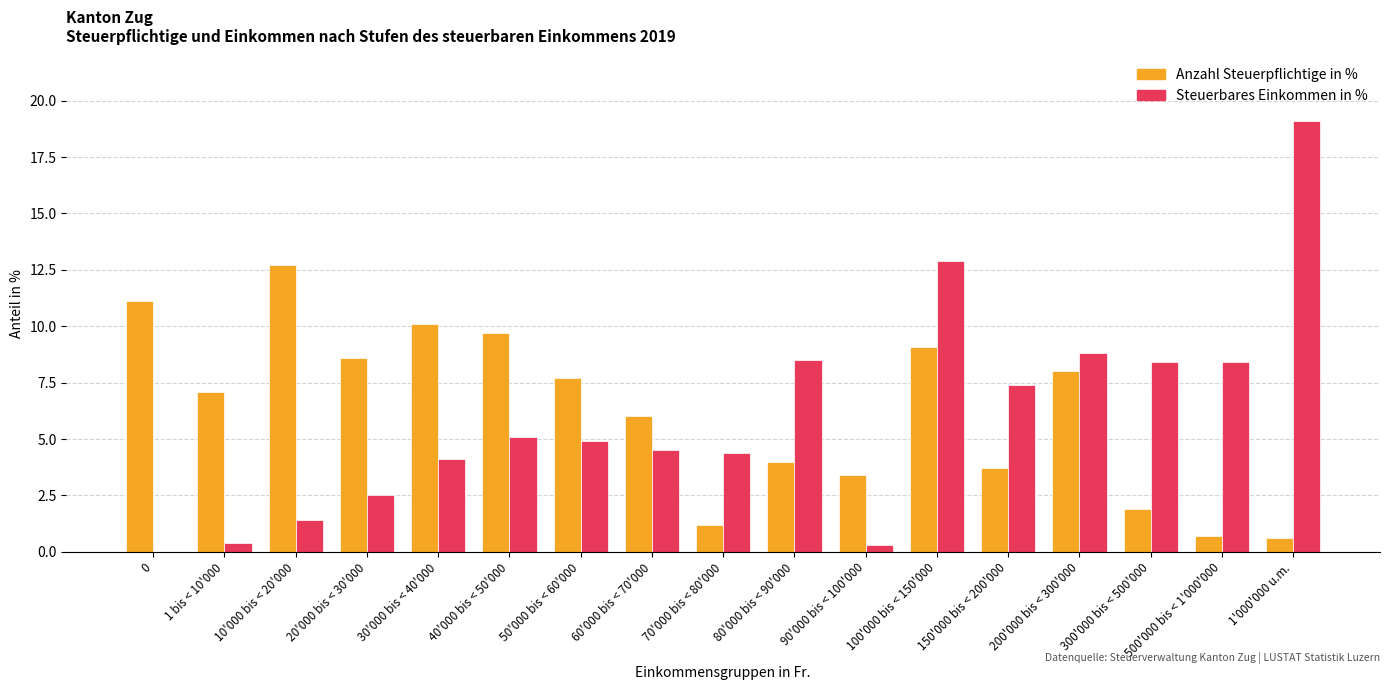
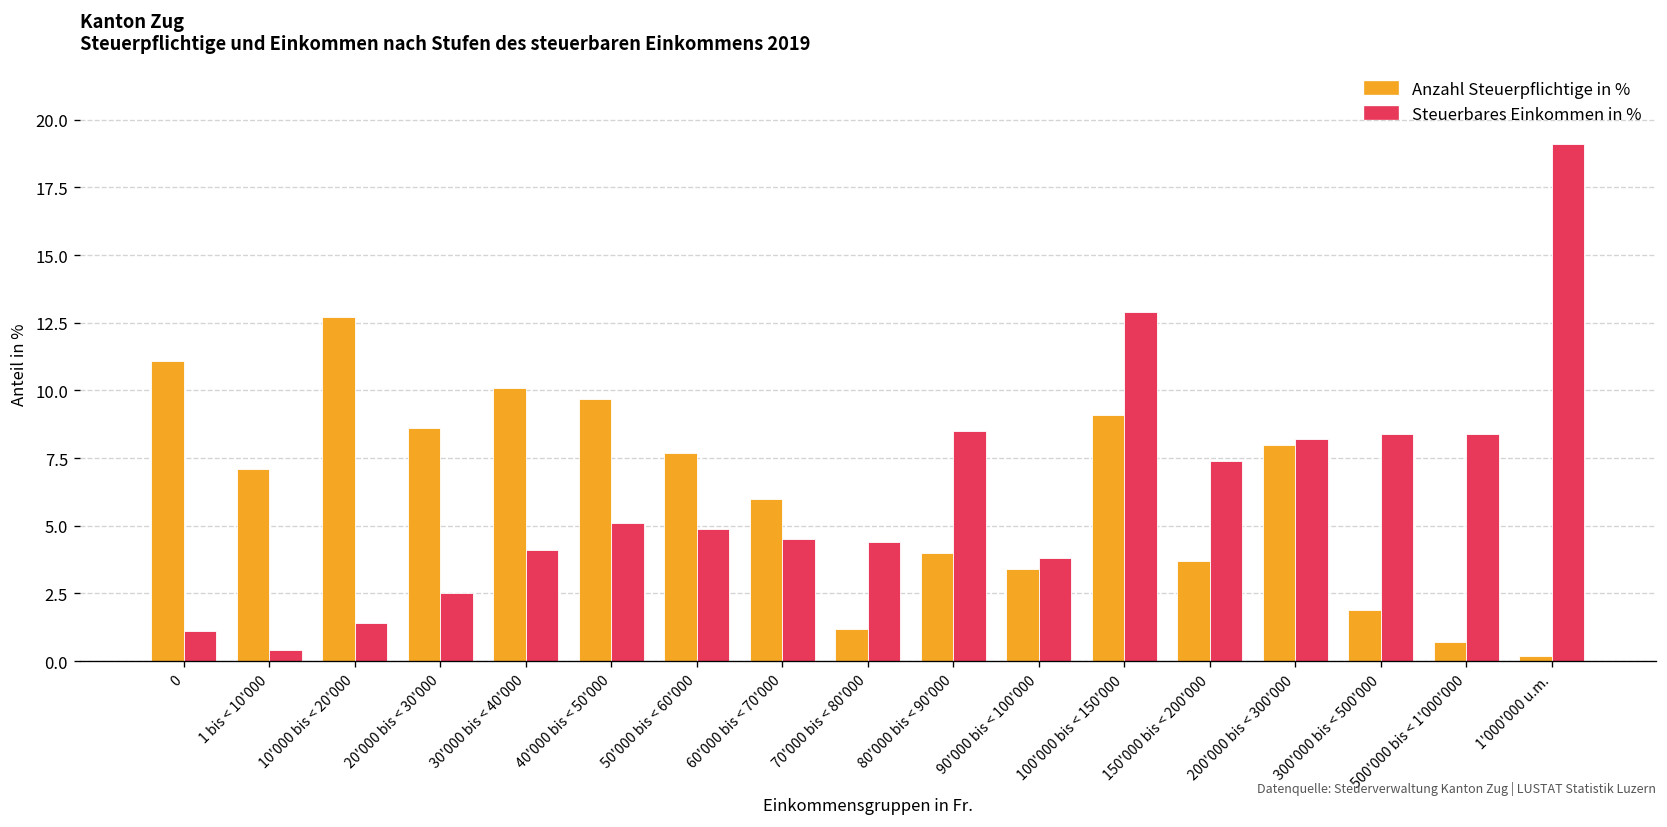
Steuerbares Einkommen in %, 0: 0.0 -> 1.1
Steuerbares Einkommen in %, 90'000 bis < 100'000: 0.3 -> 3.8
Steuerbares Einkommen in %, 200'000 bis < 300'000: 8.8 -> 8.2
Anzahl Steuerpflichtige in %, 1'000'000 u.m.: 0.6 -> 0.2
